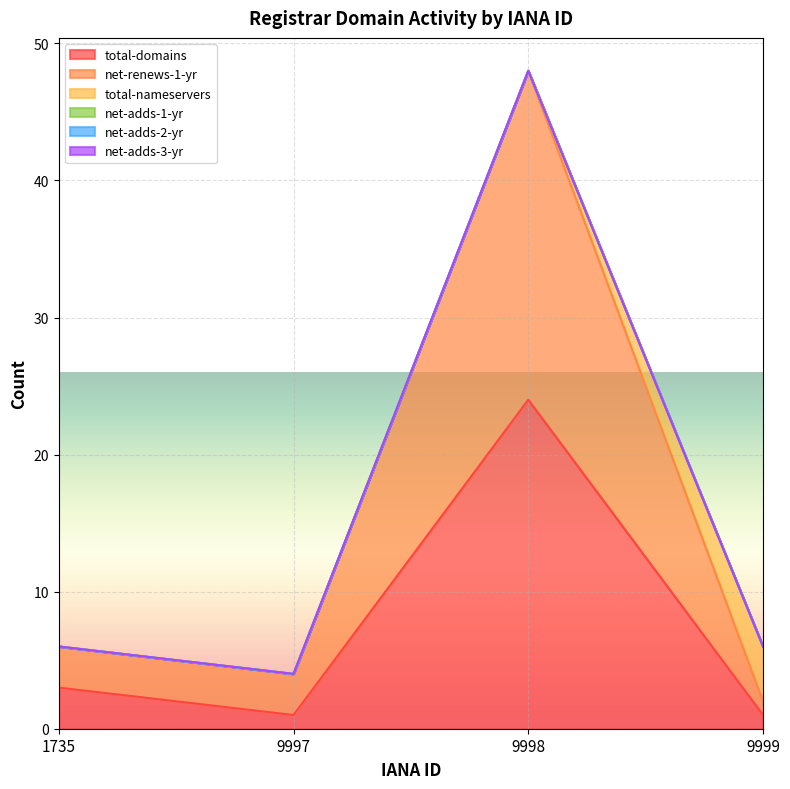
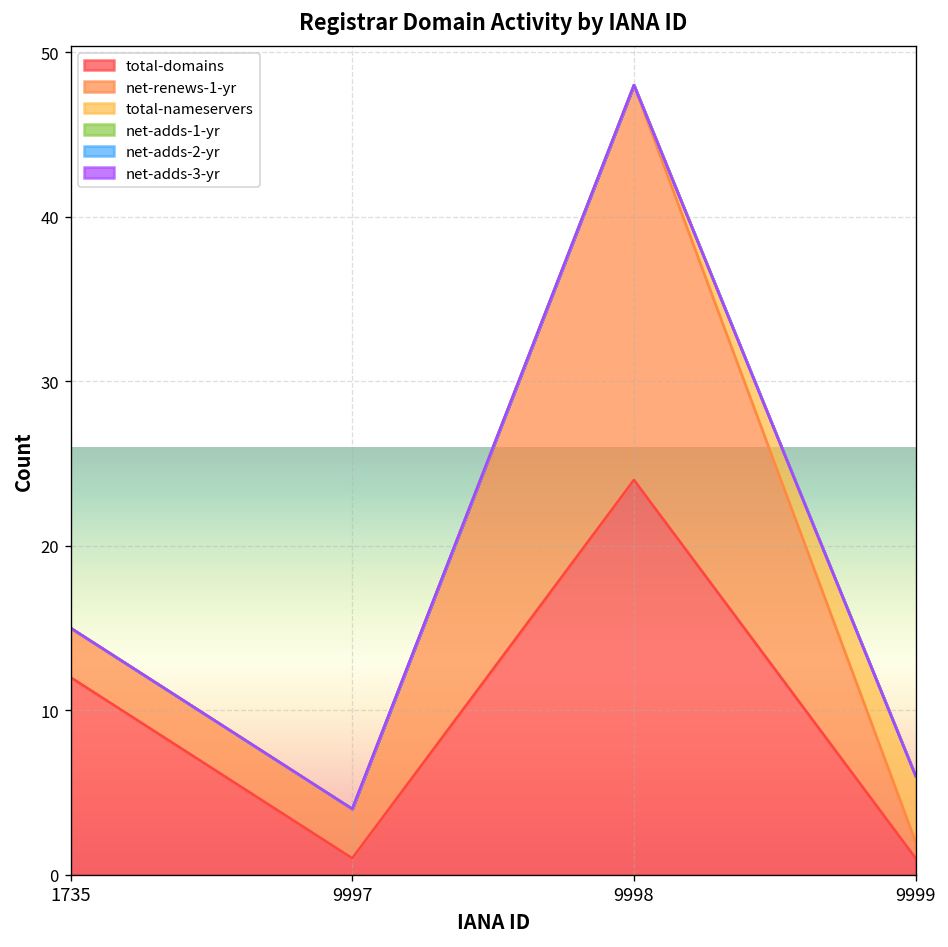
total-domains, 1735: 3 -> 12
